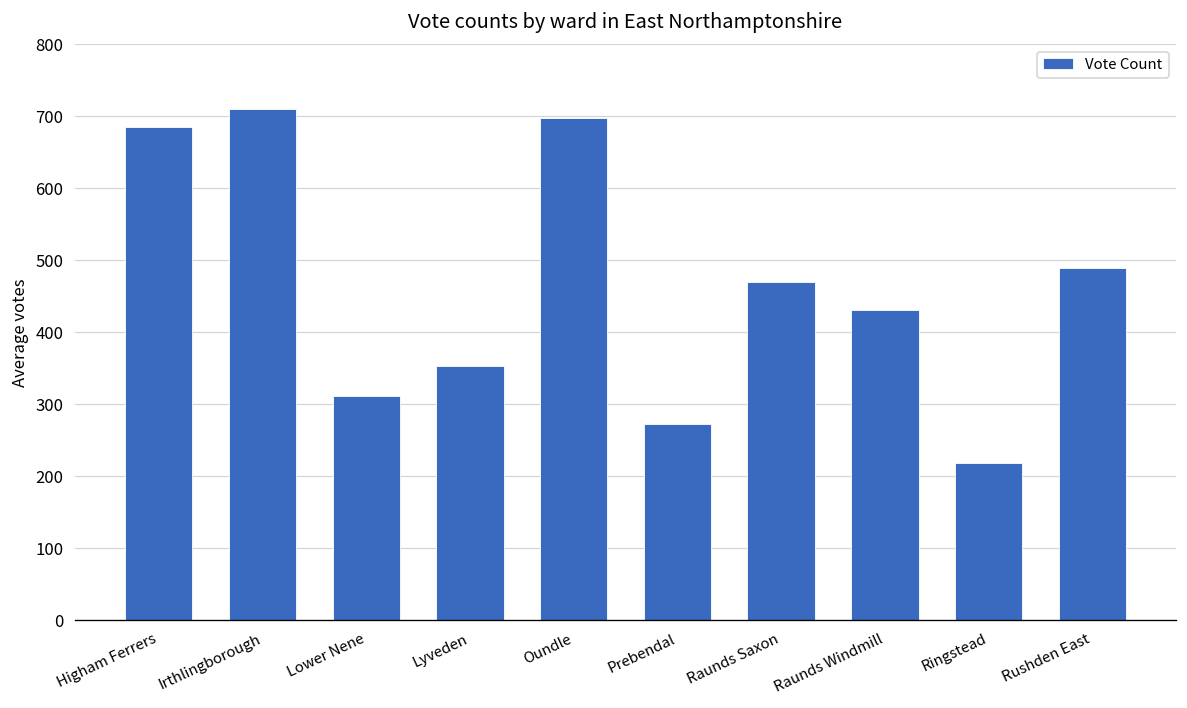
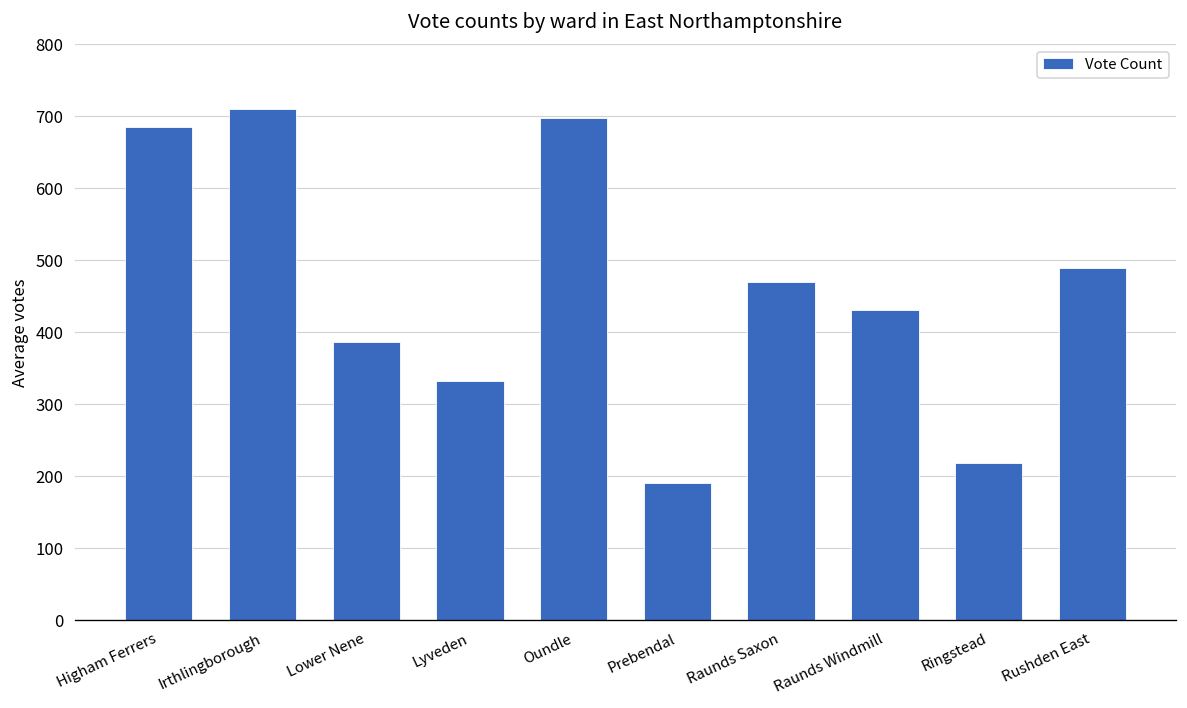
Lower Nene: 310 -> 390
Lyveden: 350 -> 330
Prebendal: 270 -> 190
